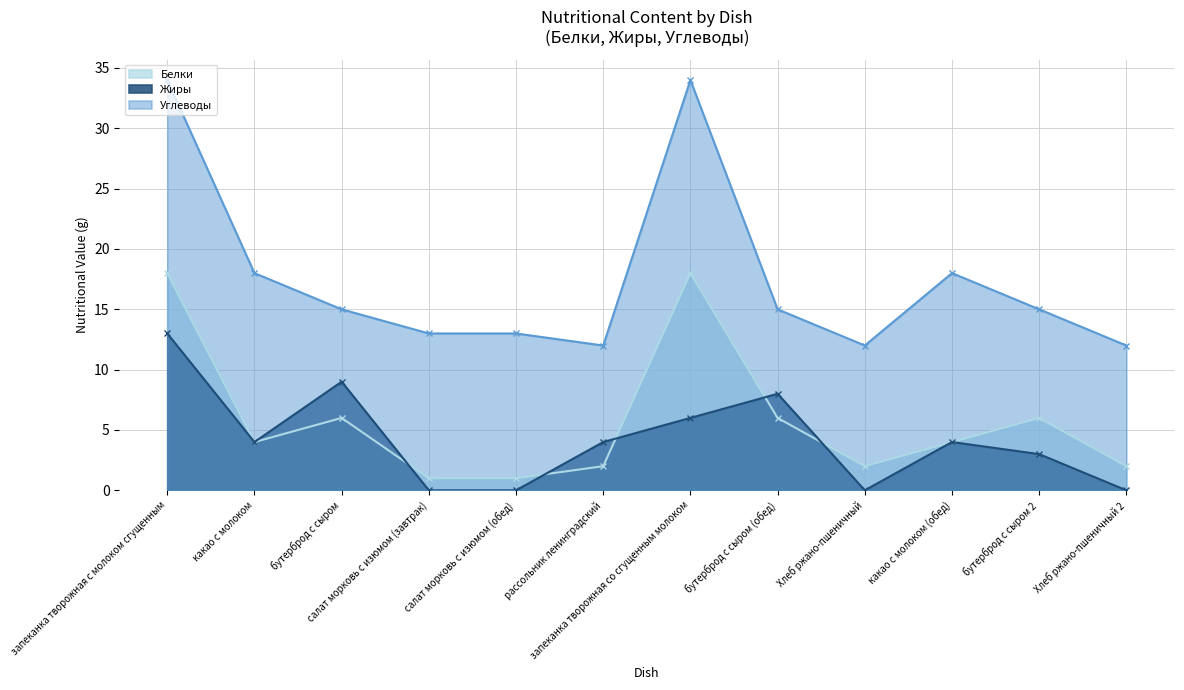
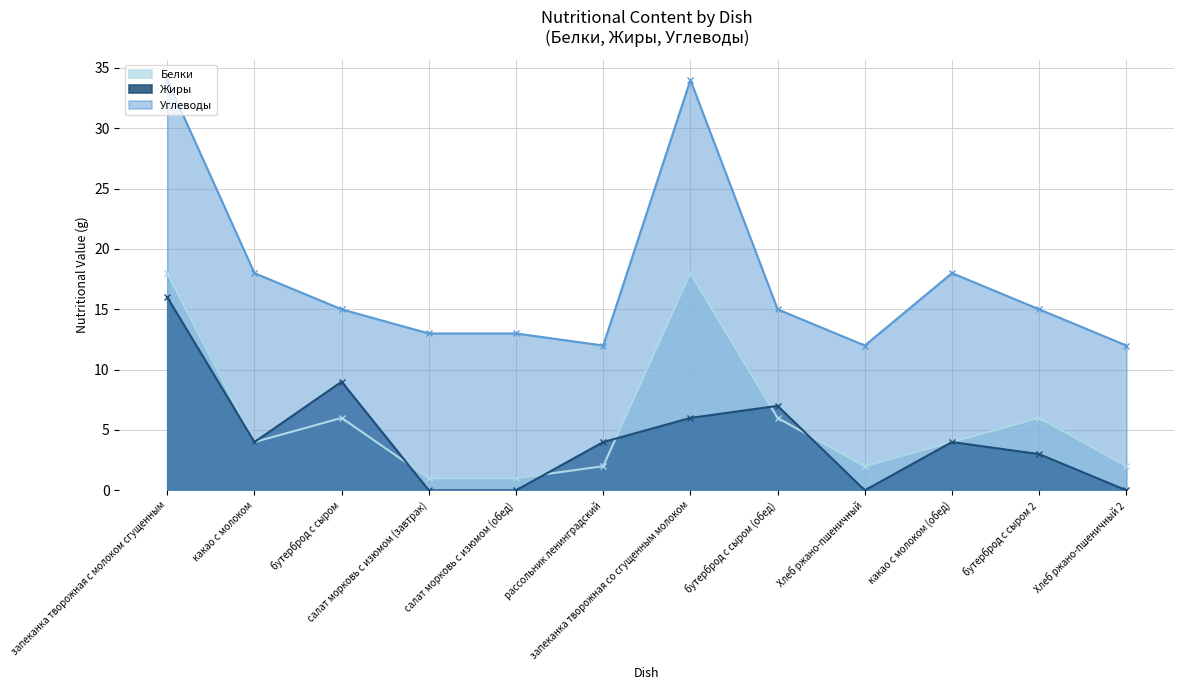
Жиры, запеканка творожная с молоком сгущенным: 13 -> 16
Жиры, бутерброд с сыром (обед): 8 -> 7
